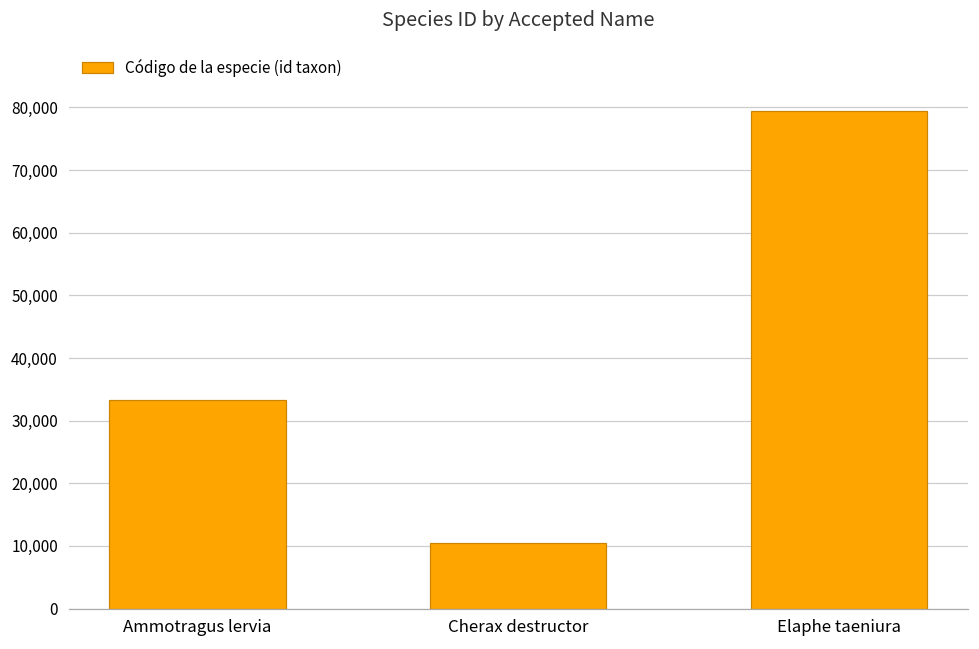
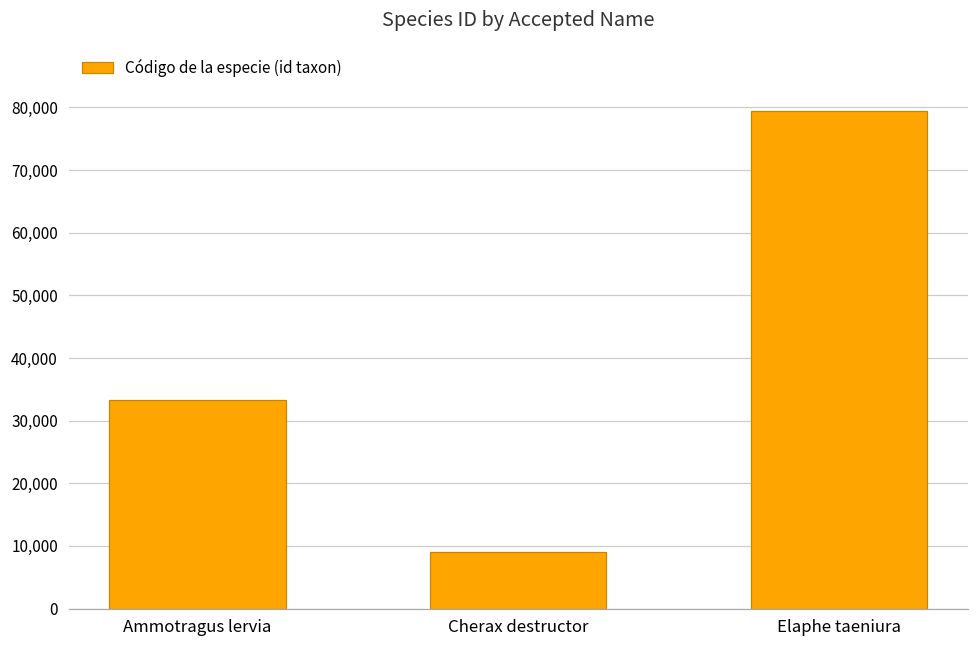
Cherax destructor: 11,000 -> 9,000
